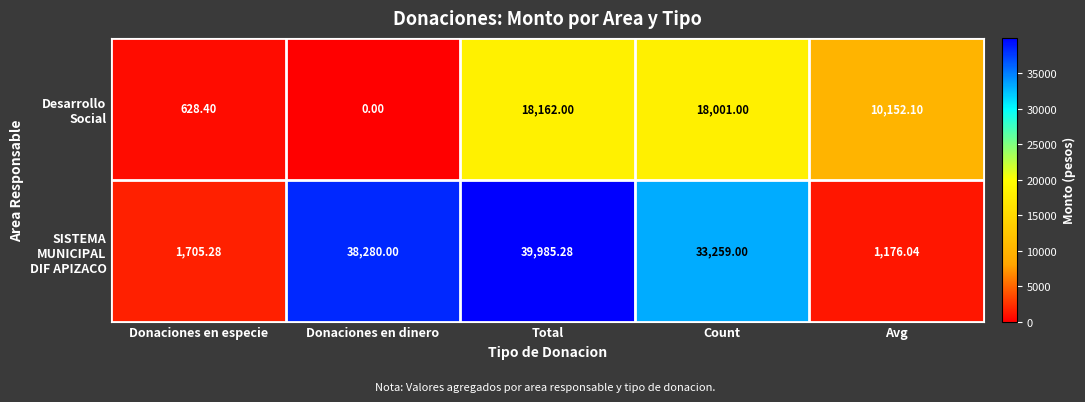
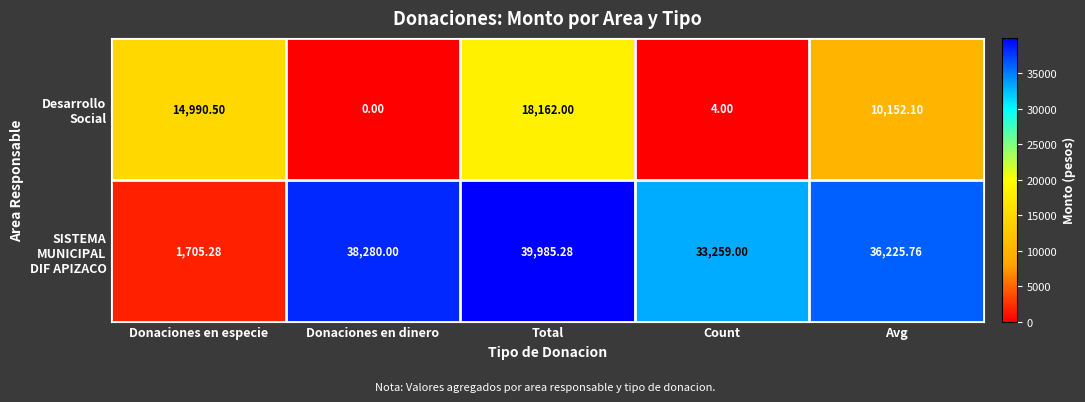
Desarrollo Social, Donaciones en especie: 628.40 -> 14,990.50
Desarrollo Social, Count: 18,001.00 -> 4.00
SISTEMA MUNICIPAL DIF APIZACO, Avg: 1,176.04 -> 36,225.76
